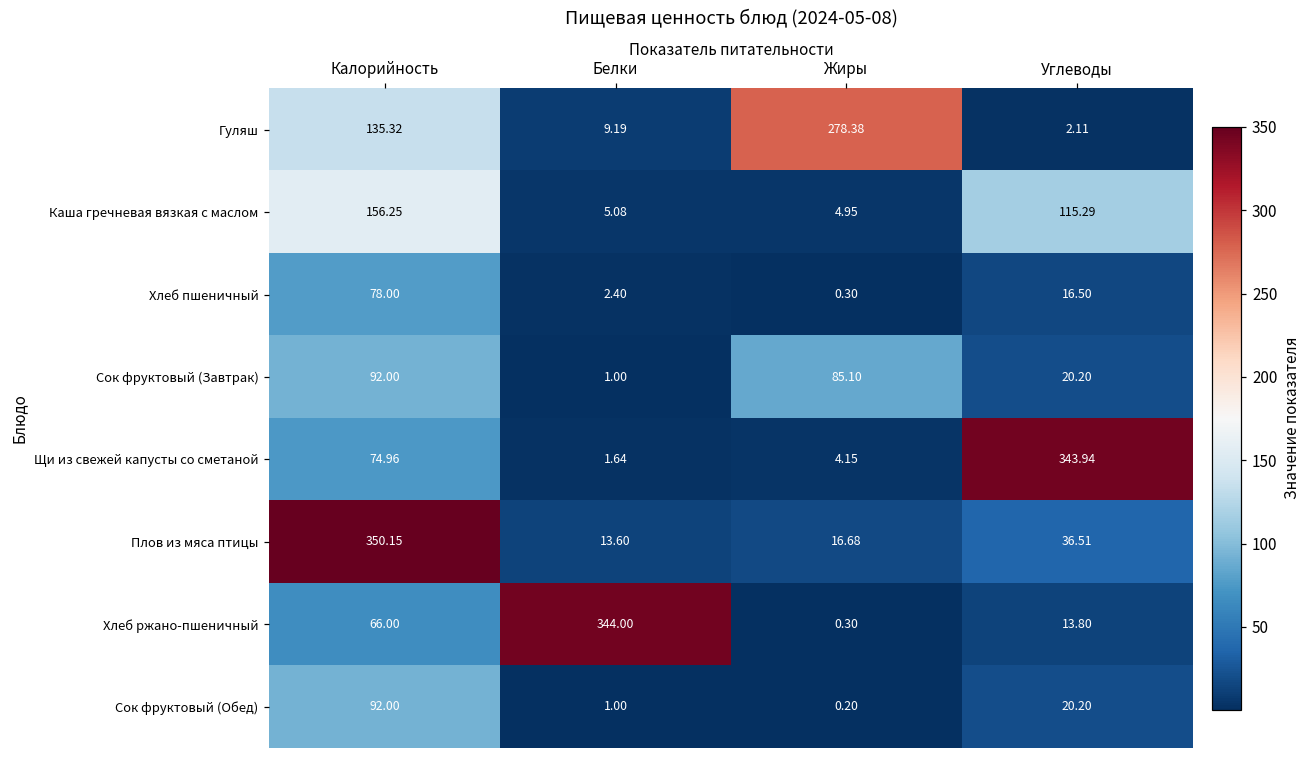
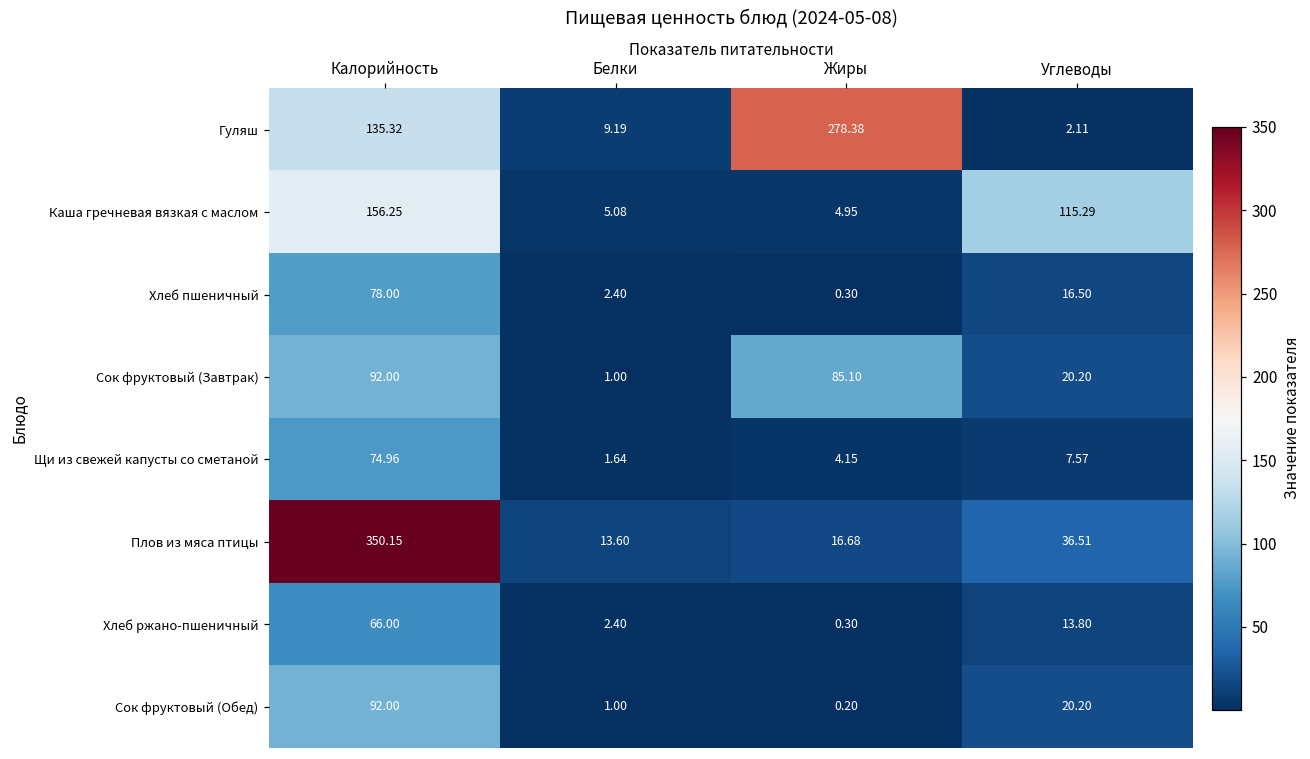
Щи из свежей капусты со сметаной, Углеводы: 343.94 -> 7.57
Хлеб ржано-пшеничный, Белки: 344.00 -> 2.40
